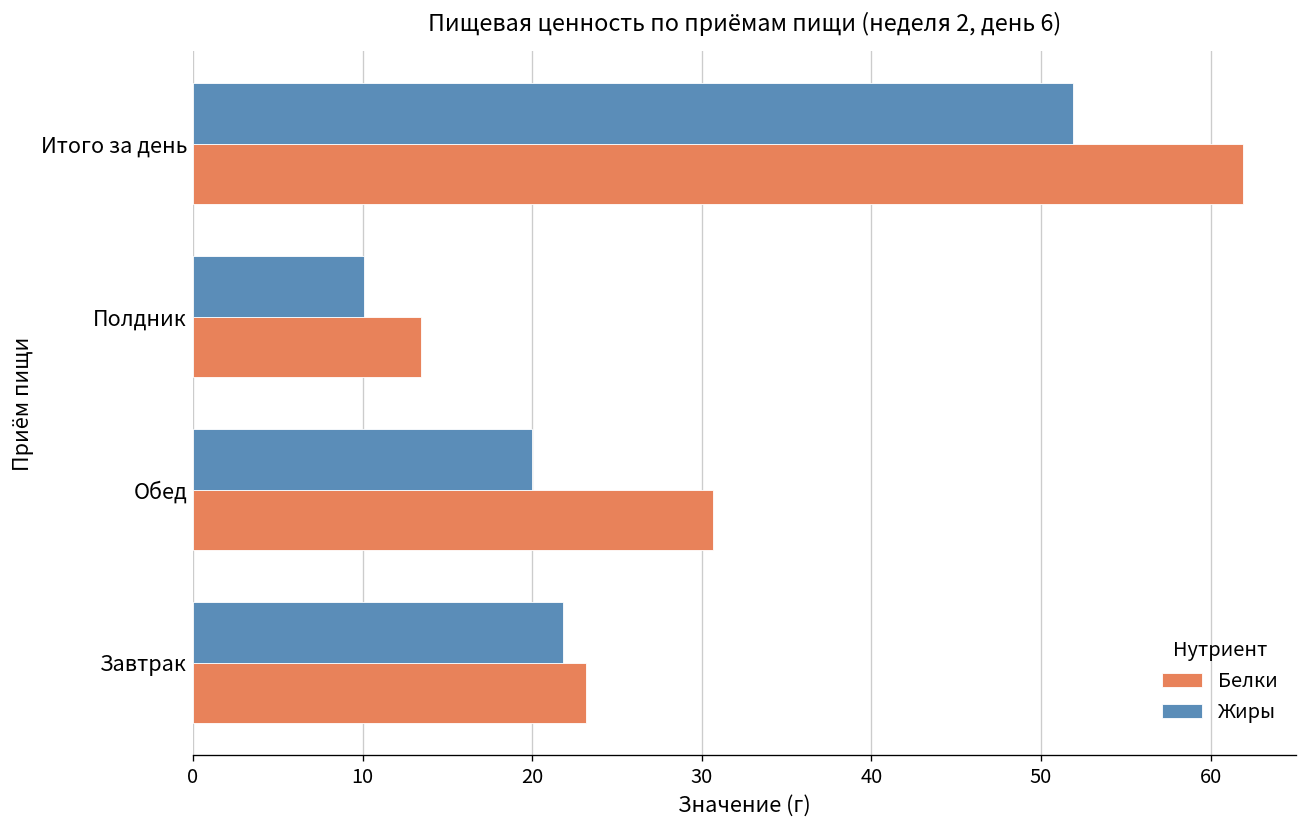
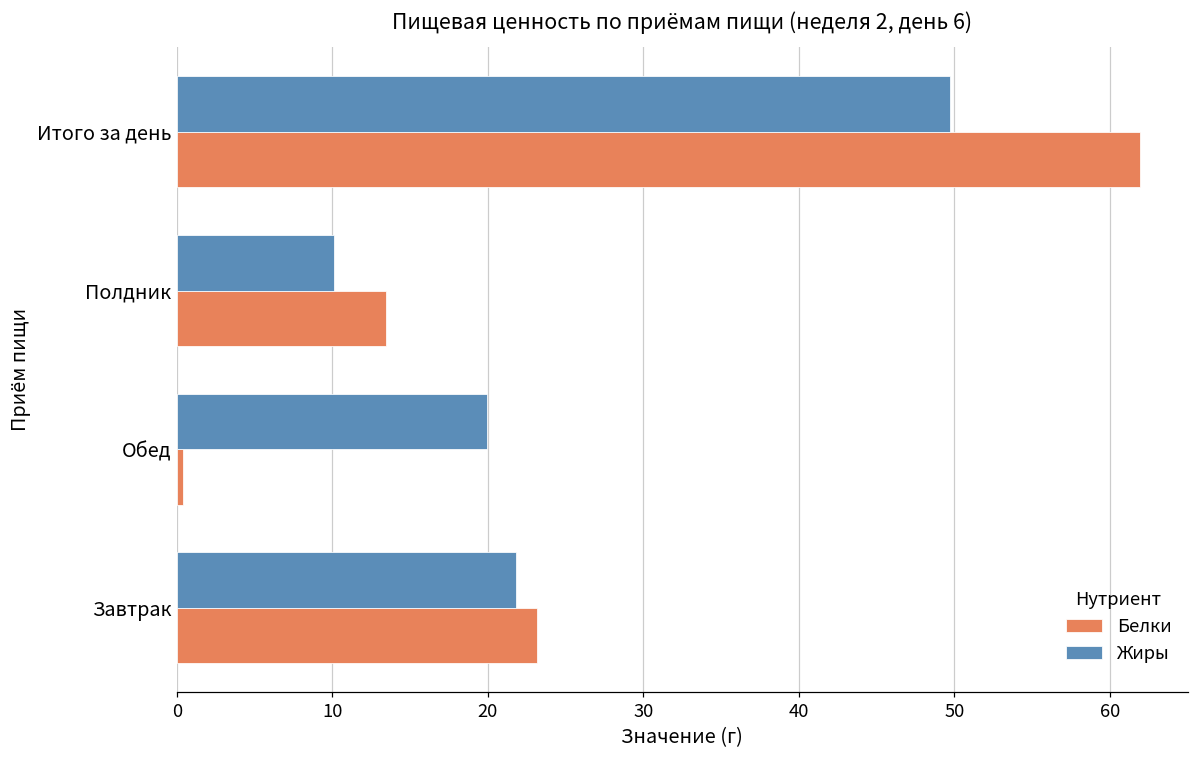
Жиры, Итого за день: 51.9 -> 49.7
Белки, Обед: 30.7 -> 0.4
